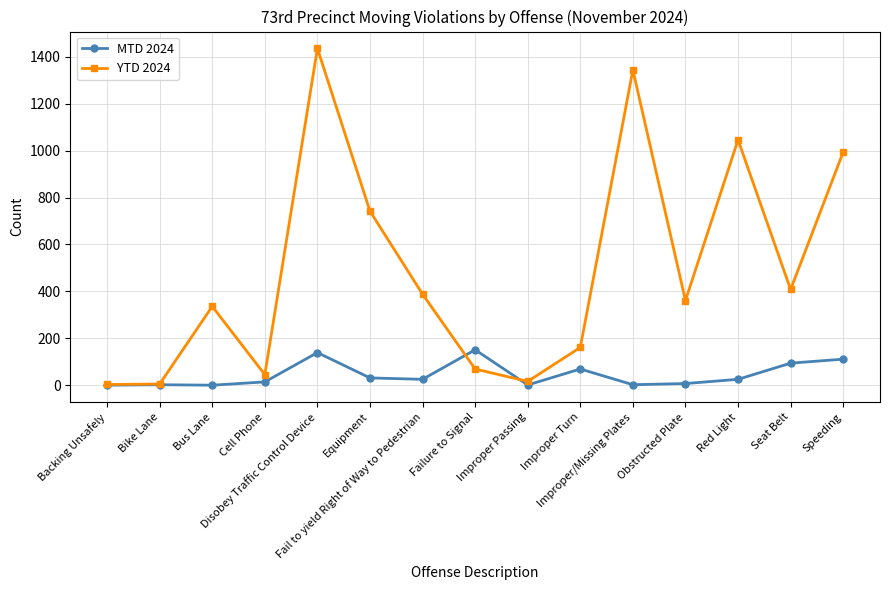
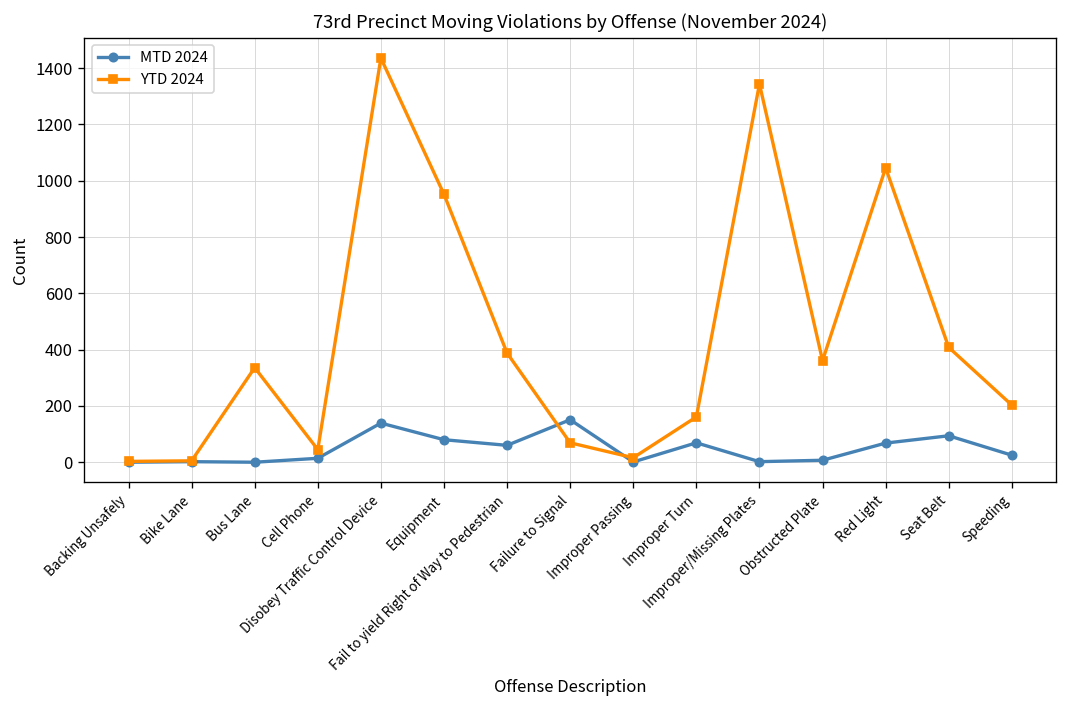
MTD 2024, Equipment: 30 -> 80
YTD 2024, Equipment: 740 -> 950
MTD 2024, Fail to yield Right of Way to Pedestrian: 30 -> 60
MTD 2024, Red Light: 30 -> 70
MTD 2024, Speeding: 110 -> 30
YTD 2024, Speeding: 990 -> 200
